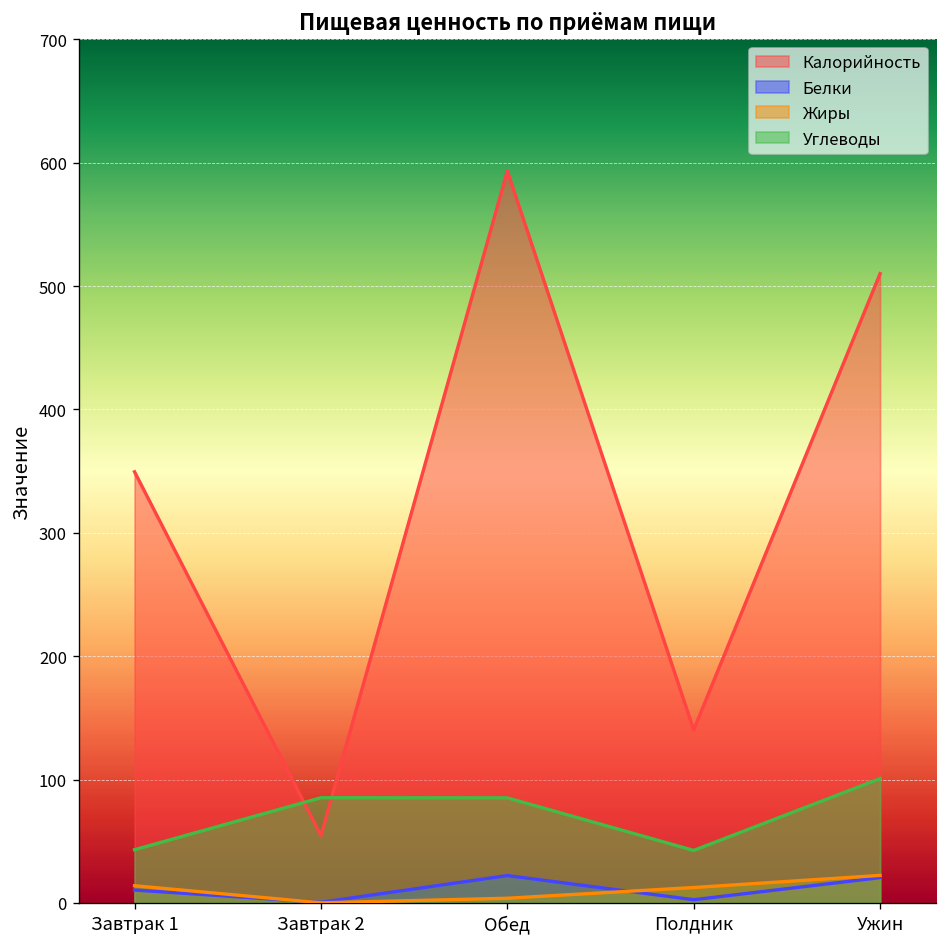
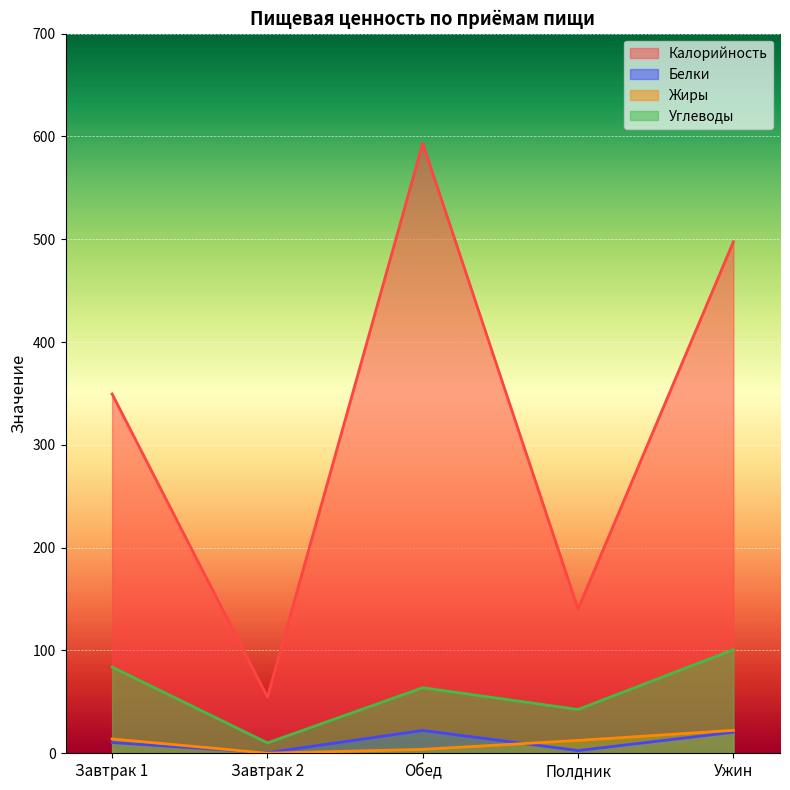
Углеводы, Завтрак 1: 43 -> 84
Углеводы, Завтрак 2: 85 -> 10
Углеводы, Обед: 85 -> 64
Калорийность, Ужин: 510 -> 498
